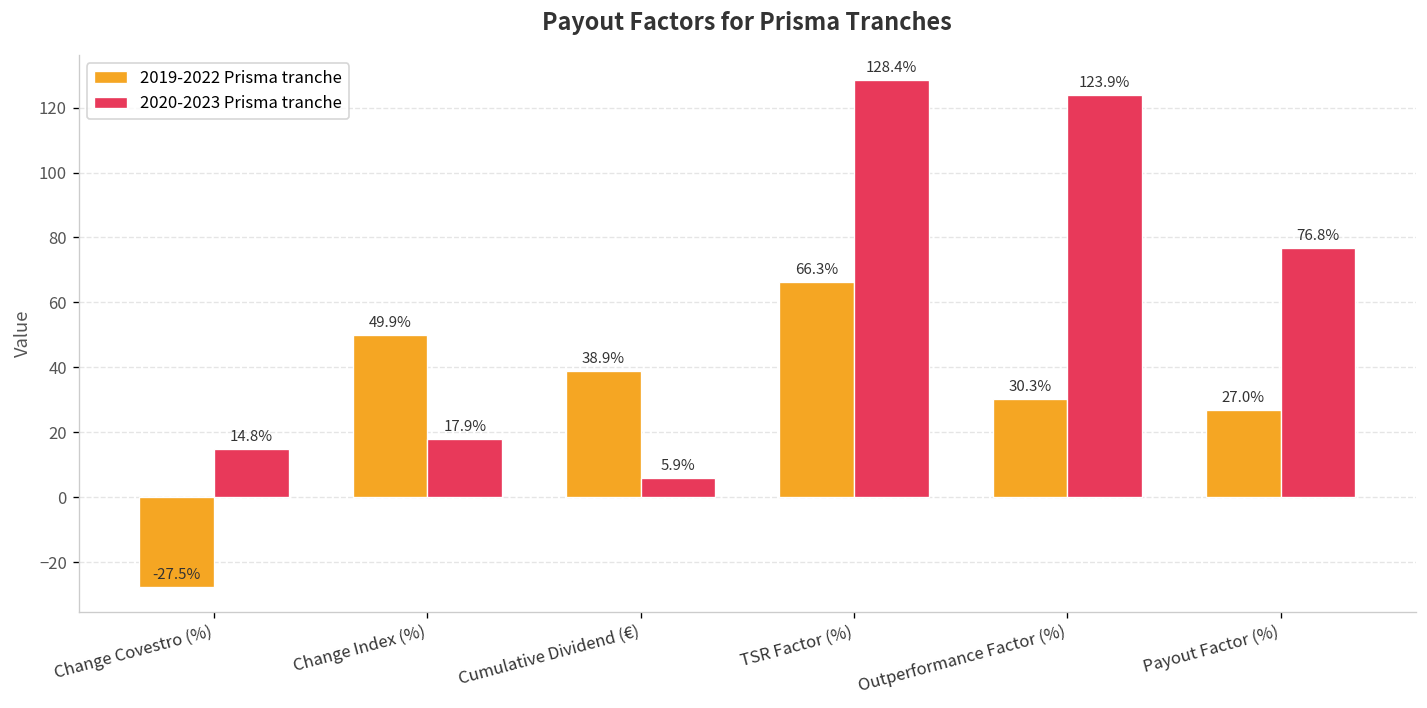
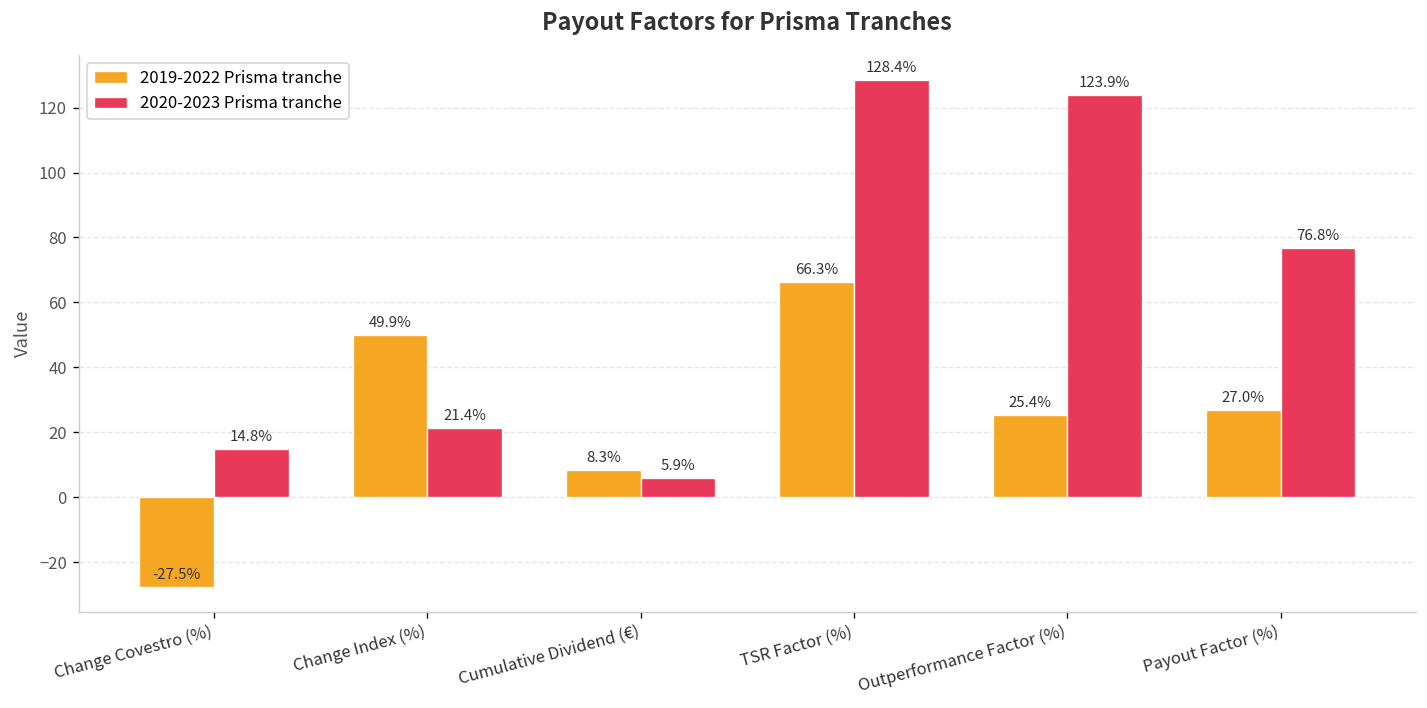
2020-2023 Prisma tranche, Change Index (%): 17.9% -> 21.4%
2019-2022 Prisma tranche, Cumulative Dividend (€): 38.9% -> 8.3%
2019-2022 Prisma tranche, Outperformance Factor (%): 30.3% -> 25.4%
